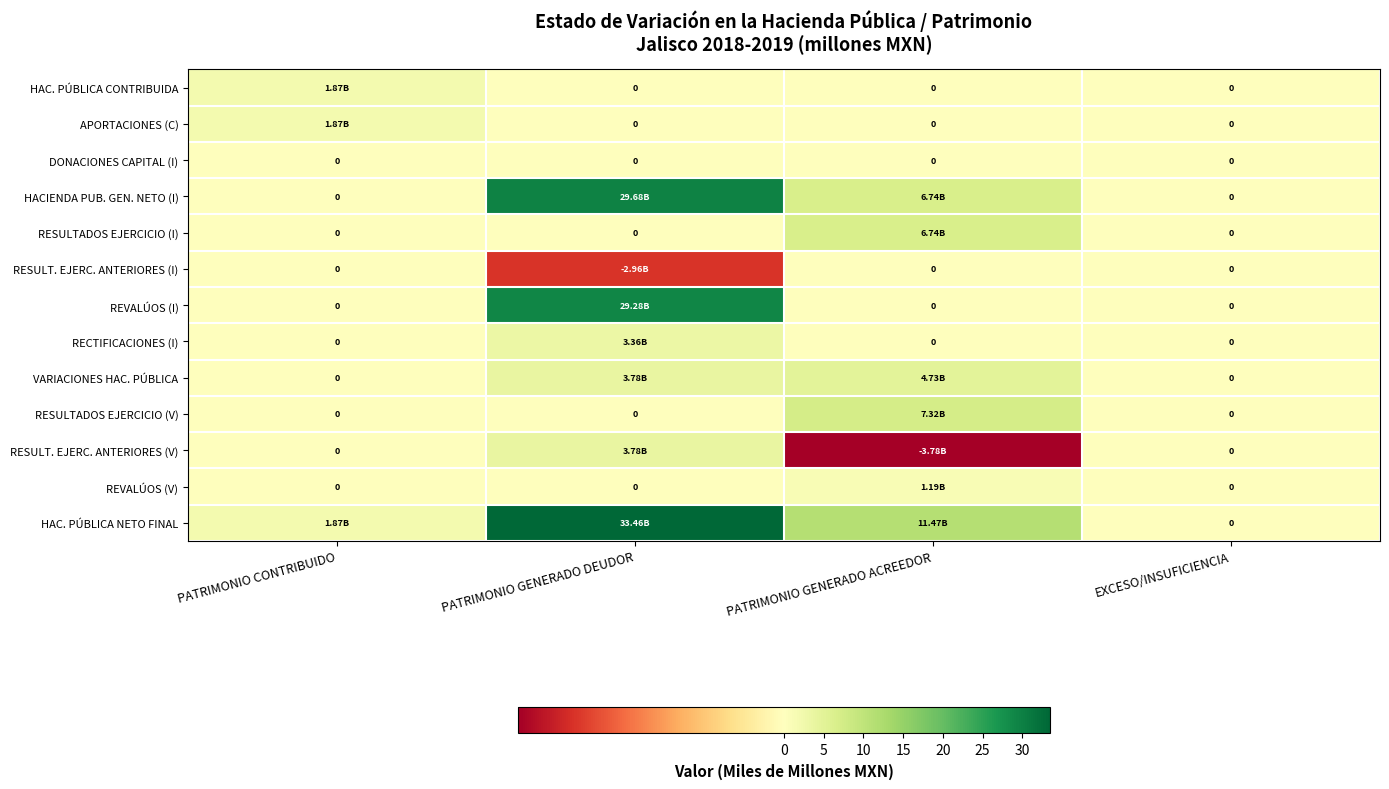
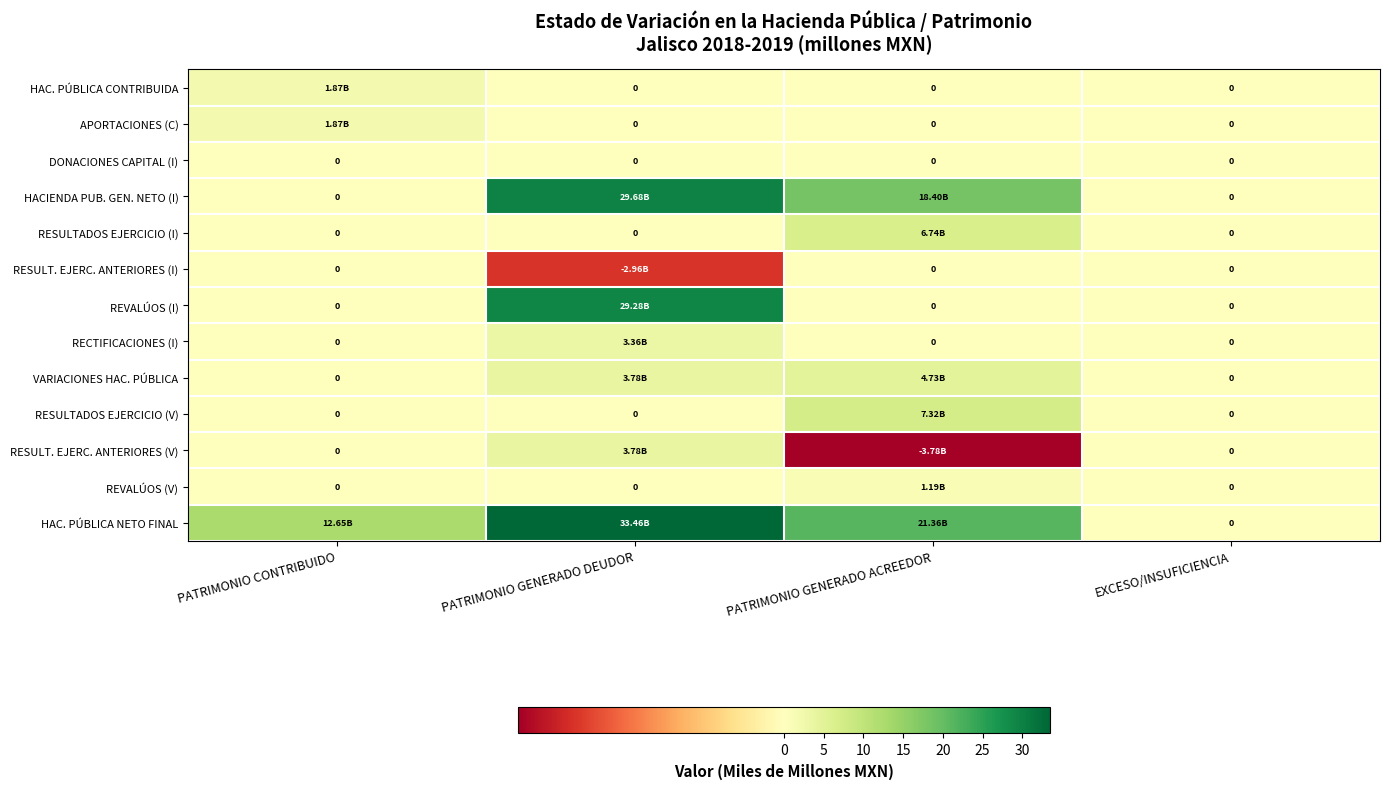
HACIENDA PUB. GEN. NETO (I), PATRIMONIO GENERADO ACREEDOR: 6.74B -> 18.40B
HAC. PÚBLICA NETO FINAL, PATRIMONIO CONTRIBUIDO: 1.87B -> 12.65B
HAC. PÚBLICA NETO FINAL, PATRIMONIO GENERADO ACREEDOR: 11.47B -> 21.36B
